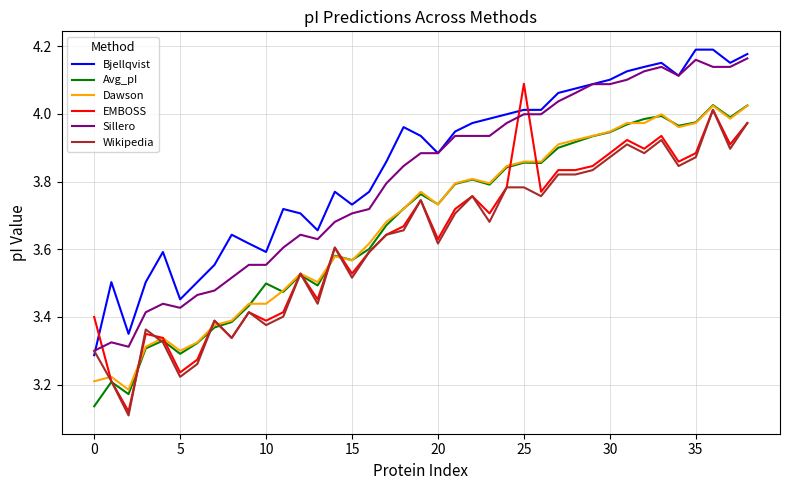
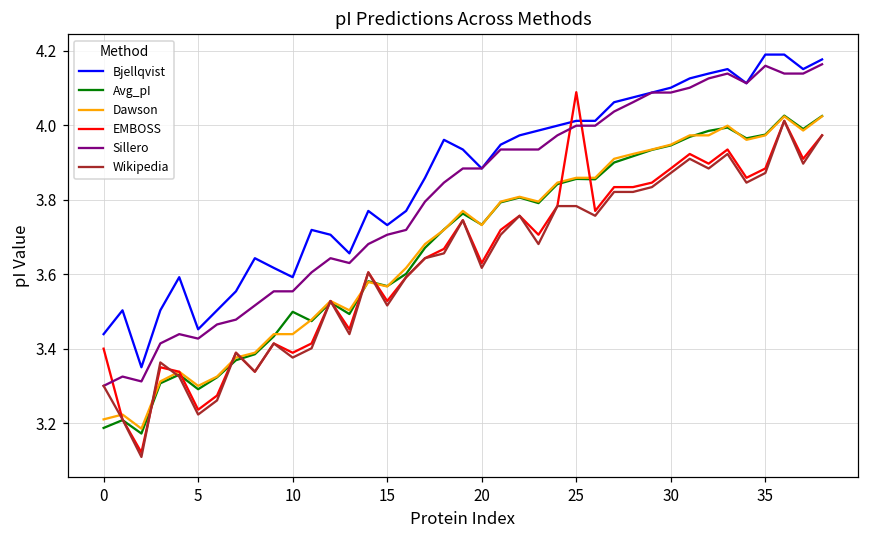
Bjellqvist, 0: 3.29 -> 3.44
Avg_pI, 0: 3.14 -> 3.19
